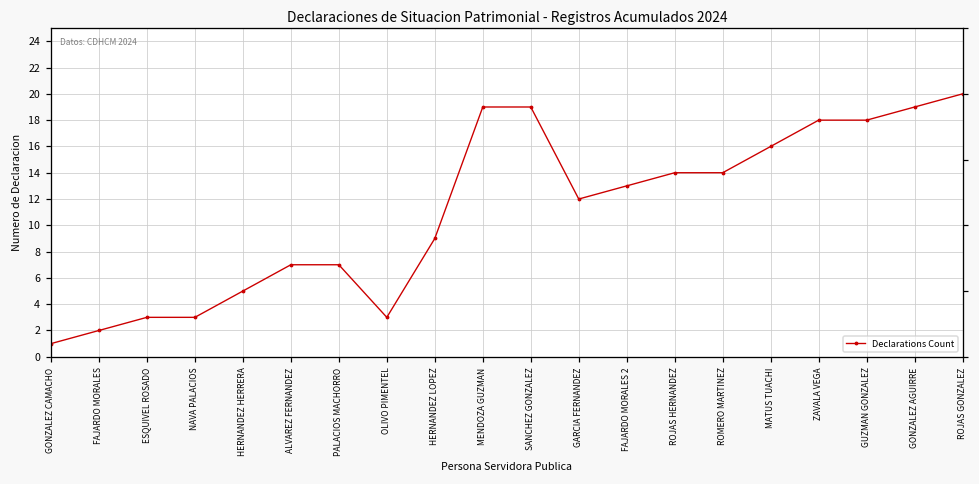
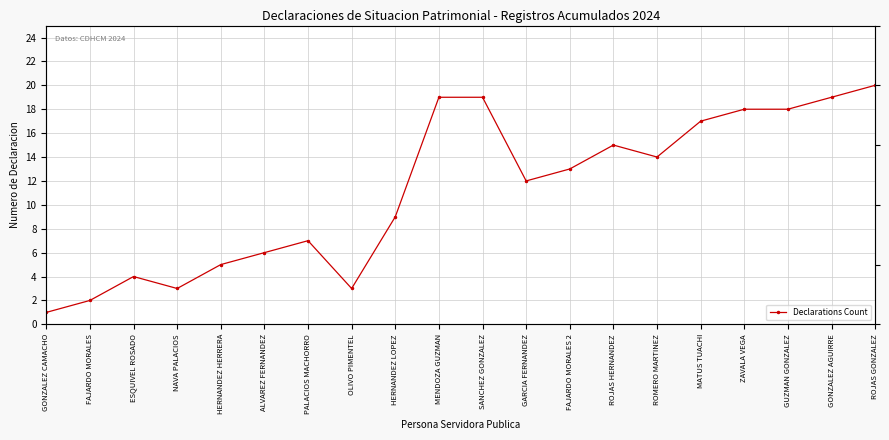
ESQUIVEL ROSADO: 3 -> 4
ALVAREZ FERNANDEZ: 7 -> 6
ROJAS HERNANDEZ: 14 -> 15
MATUS TUACHI: 16 -> 17
